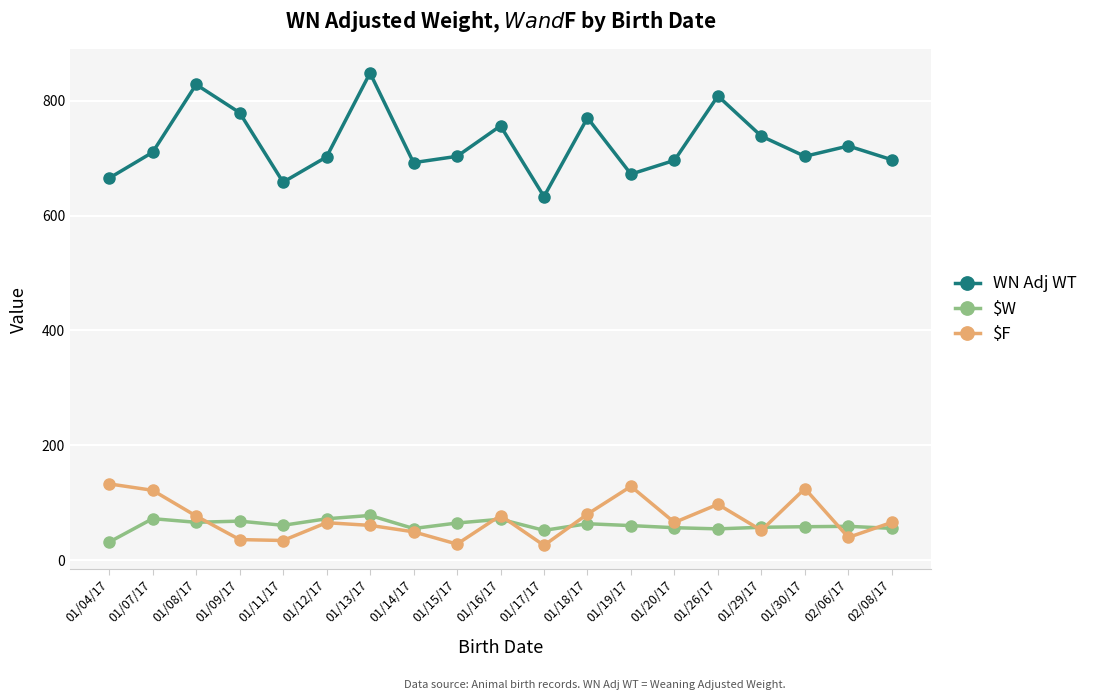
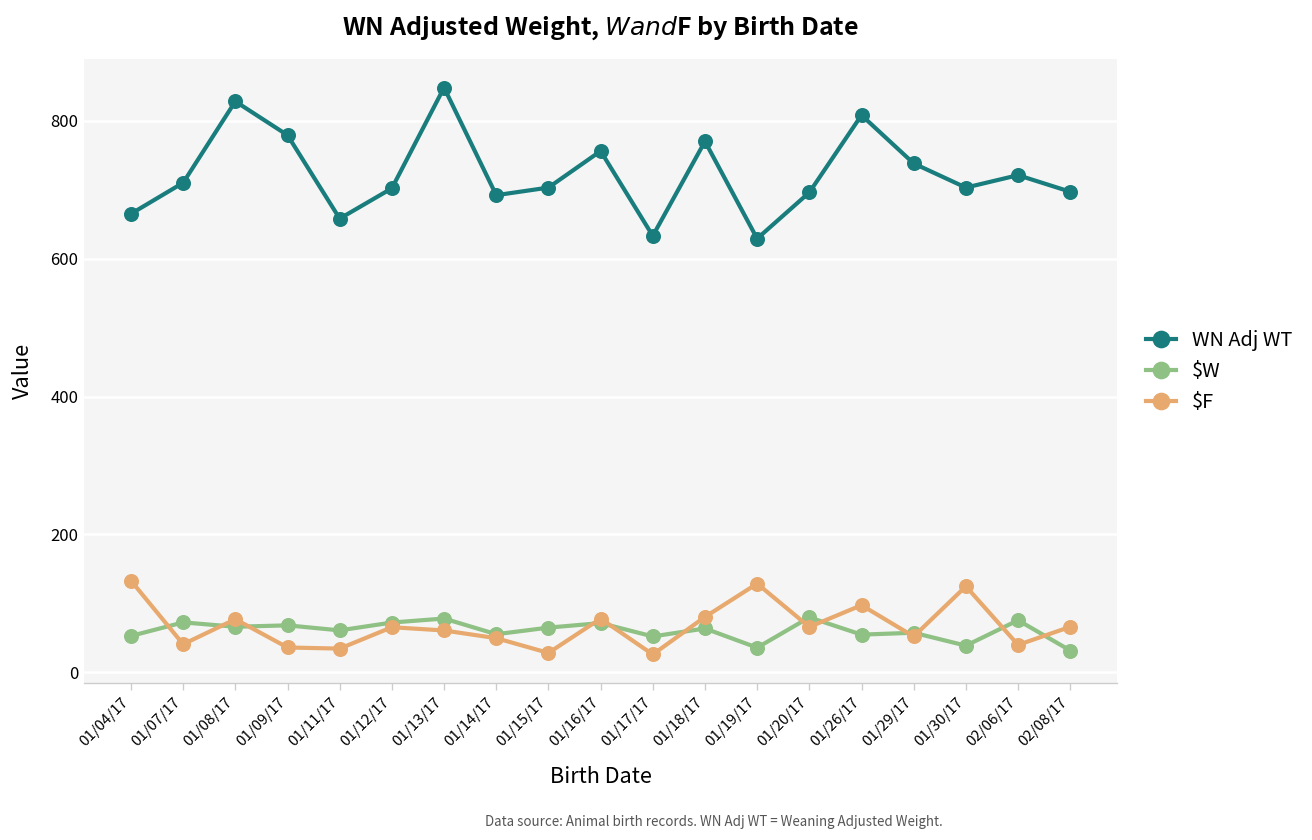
$W, 01/04/17: 30 -> 50
$F, 01/07/17: 120 -> 40
WN Adj WT, 01/19/17: 670 -> 630
$W, 01/19/17: 60 -> 40
$W, 01/20/17: 60 -> 80
$W, 01/30/17: 60 -> 40
$W, 02/06/17: 60 -> 80
$W, 02/08/17: 60 -> 30
